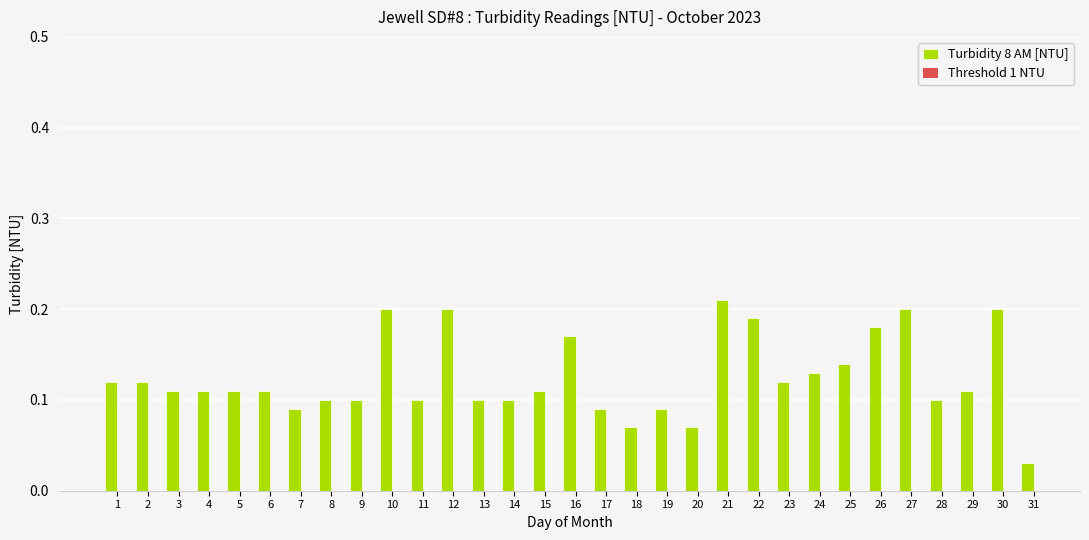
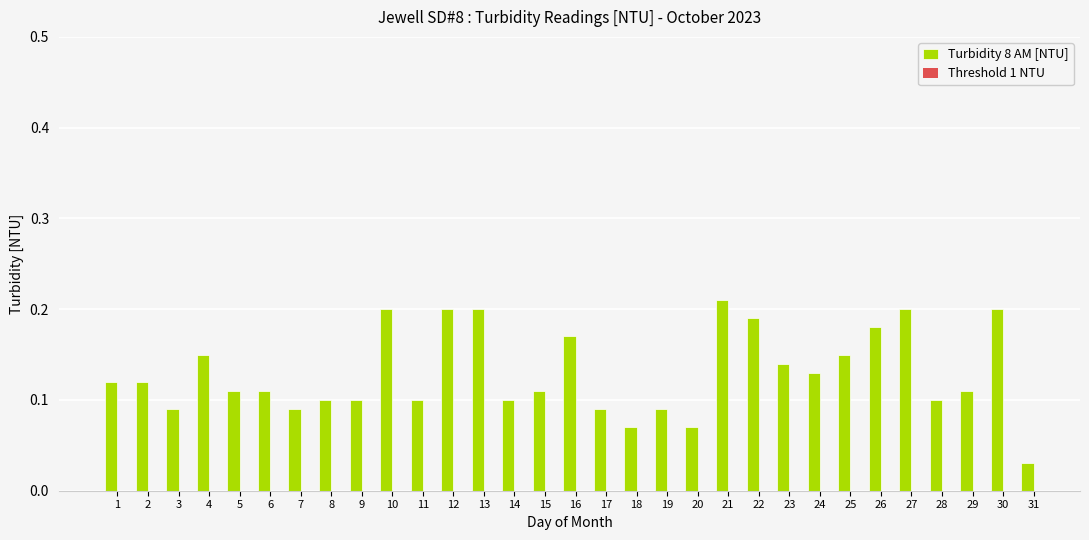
Turbidity 8 AM [NTU], 3: 0.11 -> 0.09
Turbidity 8 AM [NTU], 4: 0.11 -> 0.15
Turbidity 8 AM [NTU], 13: 0.1 -> 0.2
Turbidity 8 AM [NTU], 23: 0.12 -> 0.14
Turbidity 8 AM [NTU], 25: 0.14 -> 0.15
